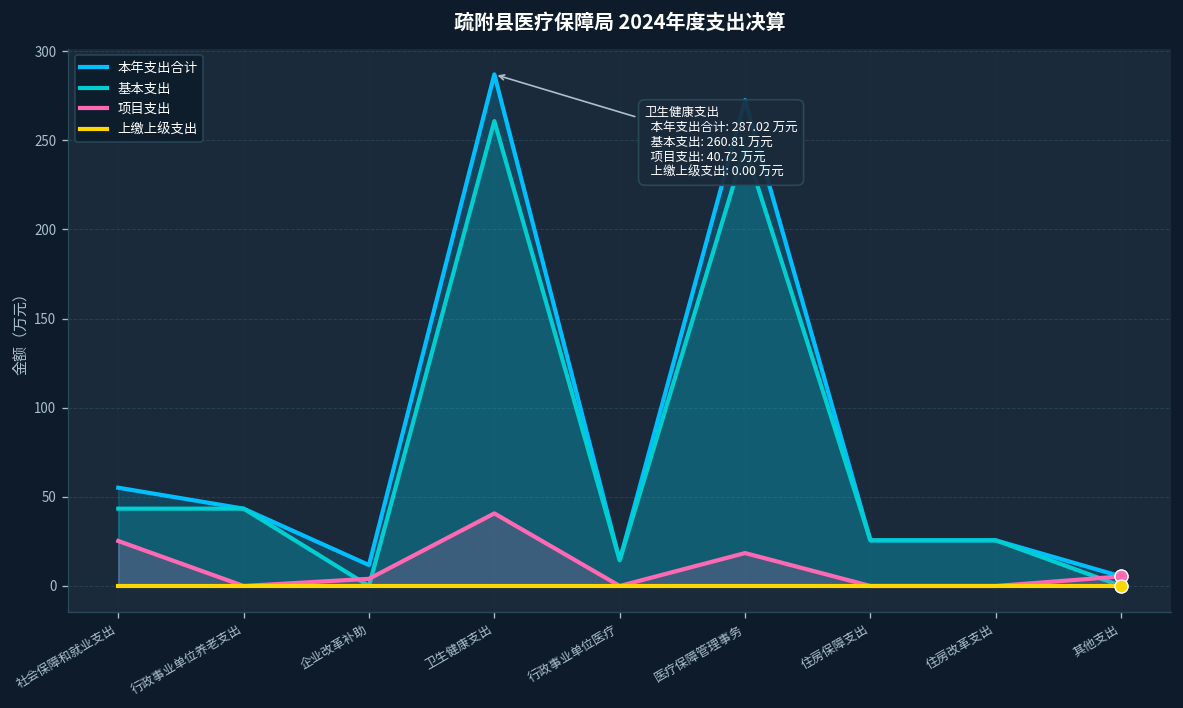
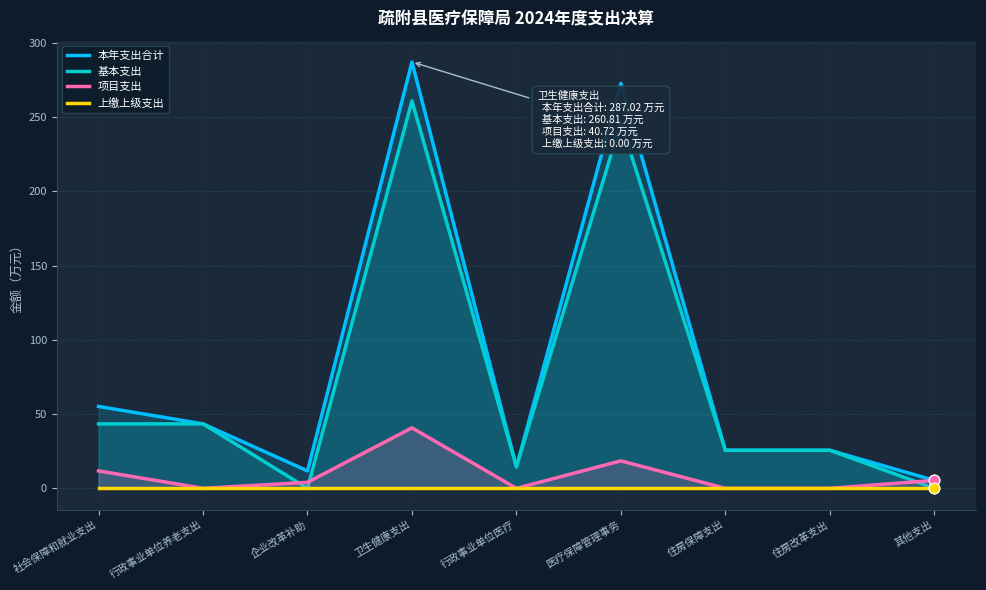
项目支出, 社会保障和就业支出: 25 -> 12
